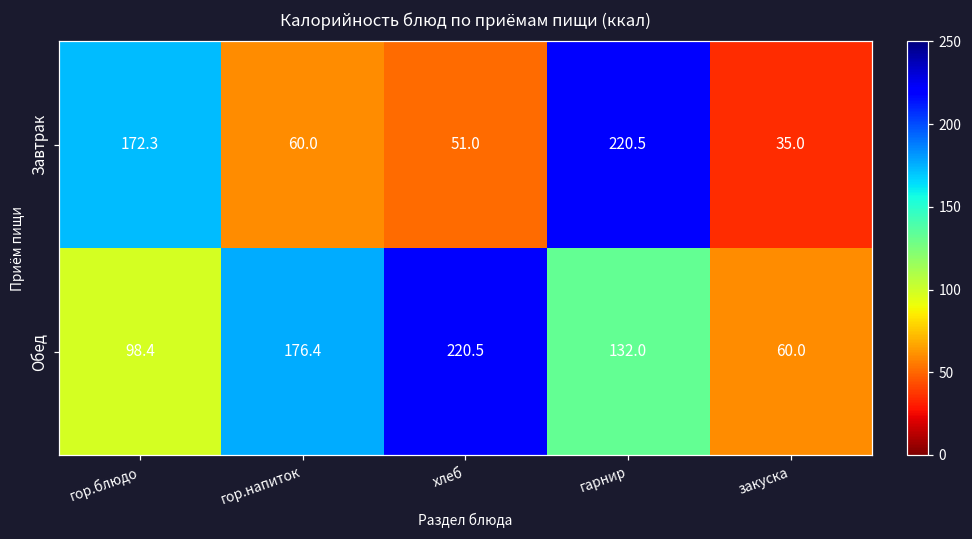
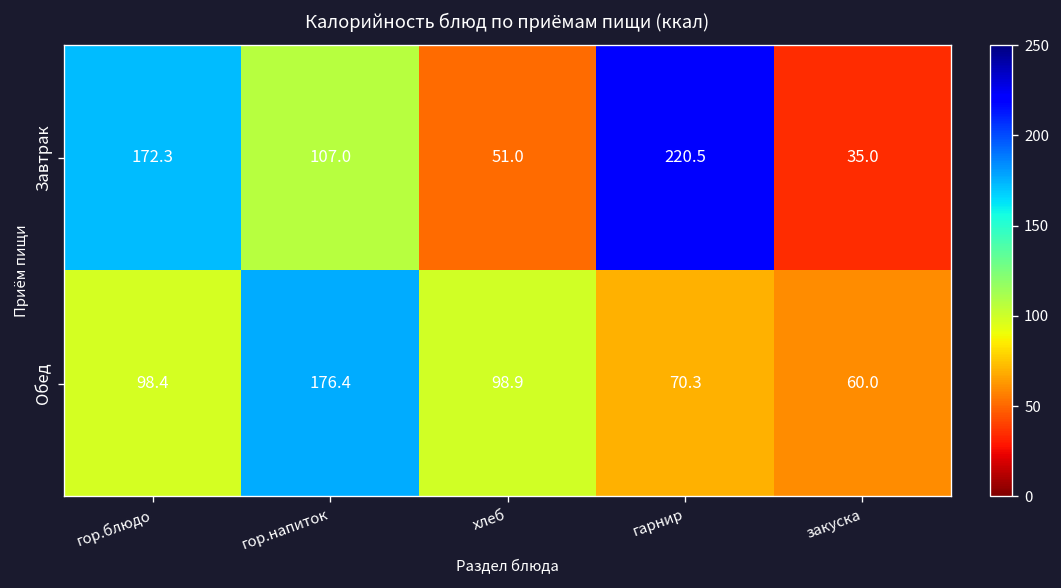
Завтрак, гор.напиток: 60.0 -> 107.0
Обед, хлеб: 220.5 -> 98.9
Обед, гарнир: 132.0 -> 70.3
